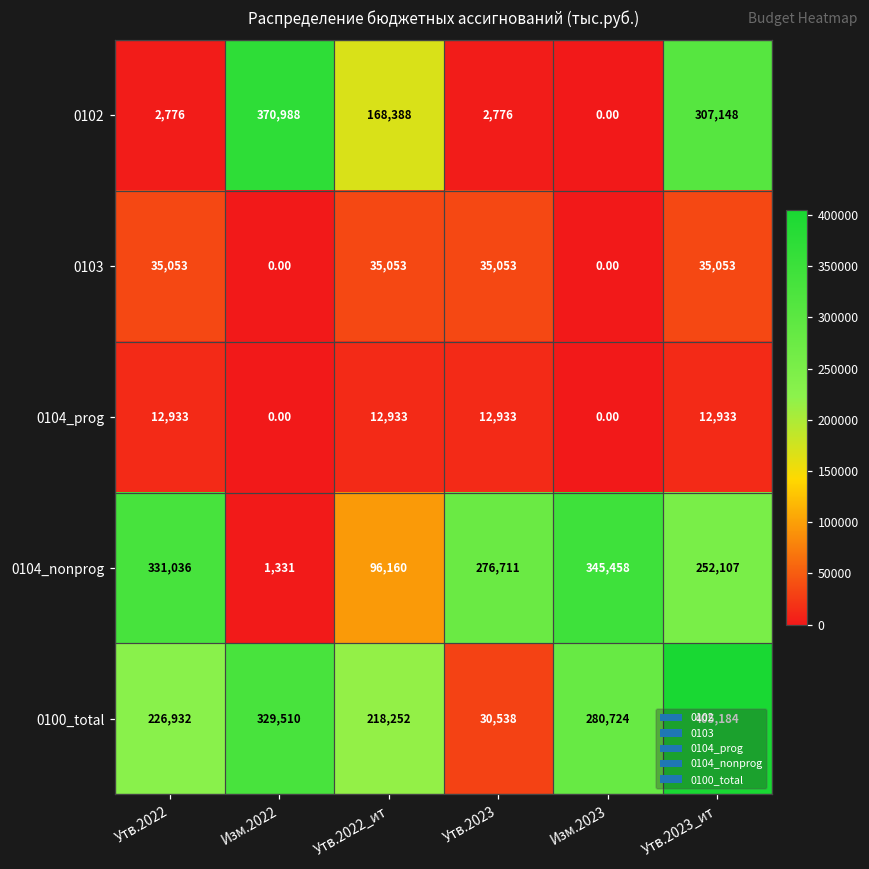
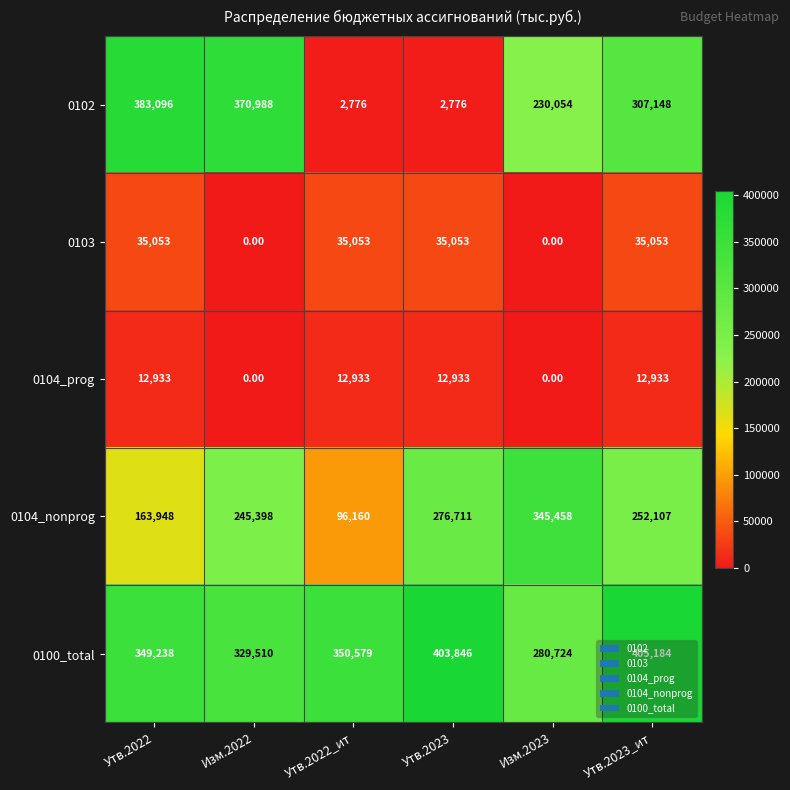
0102, Утв.2022: 2,776 -> 383,096
0102, Утв.2022_ит: 168,388 -> 2,776
0102, Изм.2023: 0.00 -> 230,054
0104_nonprog, Утв.2022: 331,036 -> 163,948
0104_nonprog, Изм.2022: 1,331 -> 245,398
0100_total, Утв.2022: 226,932 -> 349,238
0100_total, Утв.2022_ит: 218,252 -> 350,579
0100_total, Утв.2023: 30,538 -> 403,846
